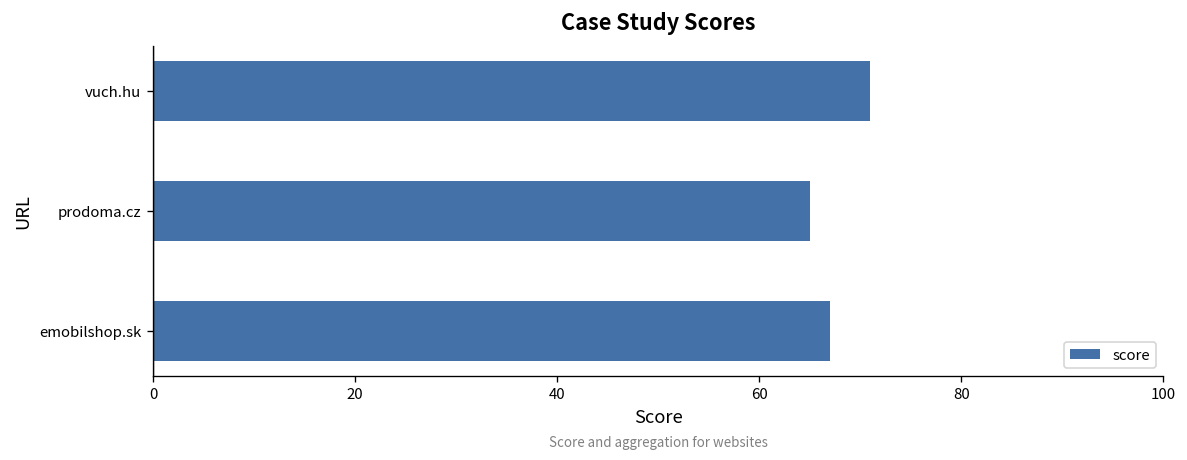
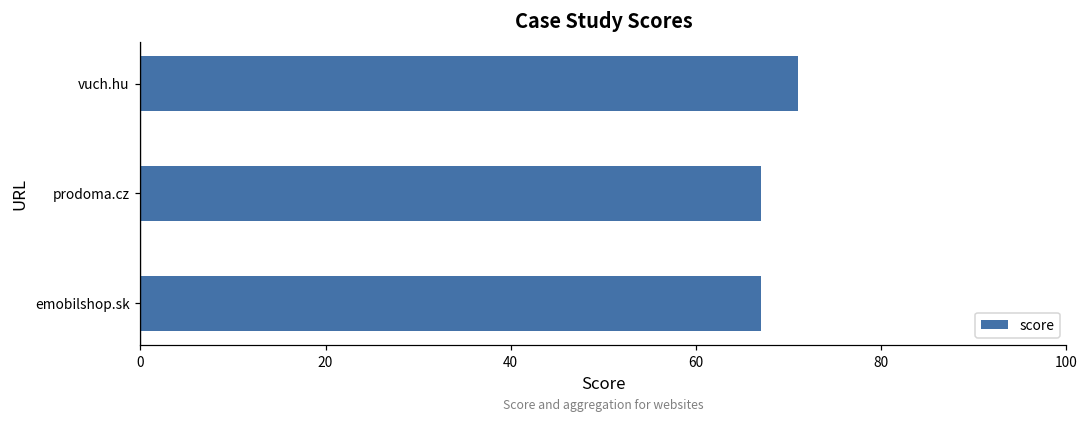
prodoma.cz: 65 -> 67
